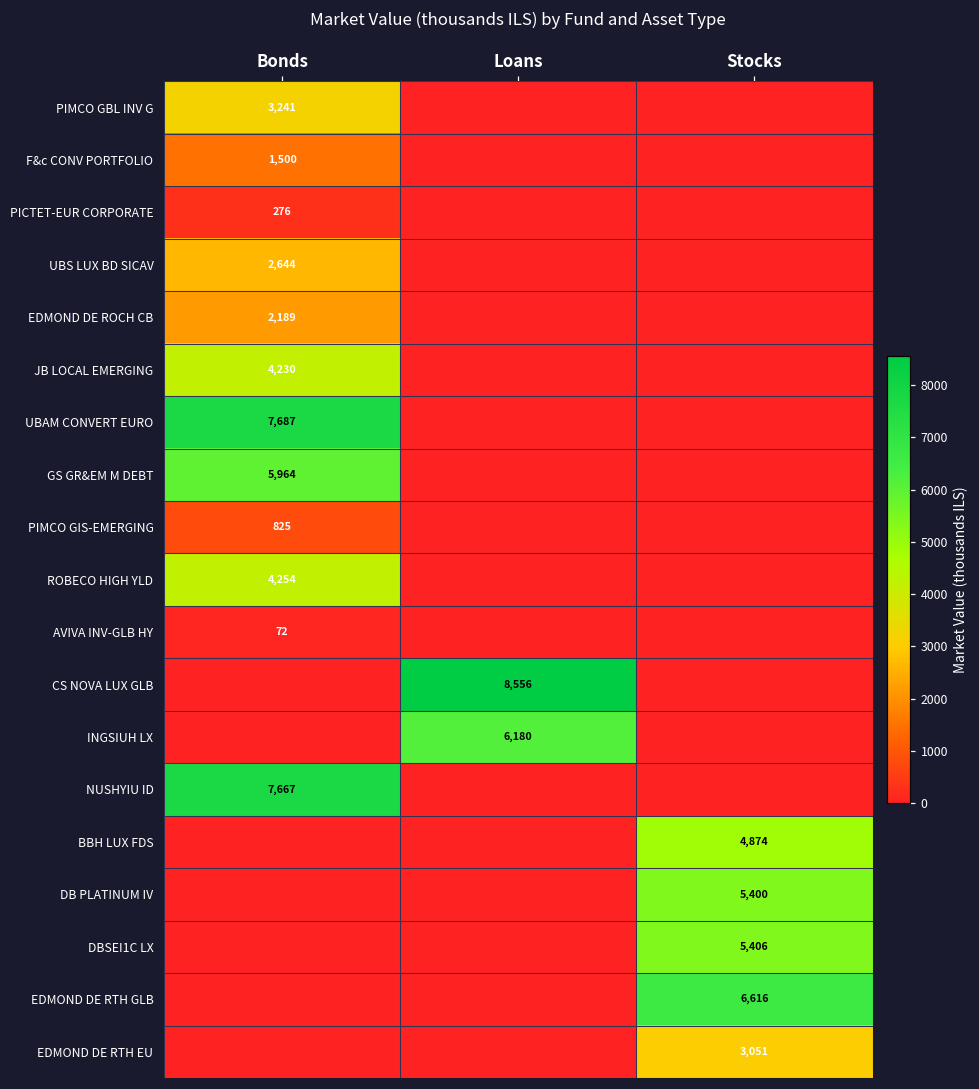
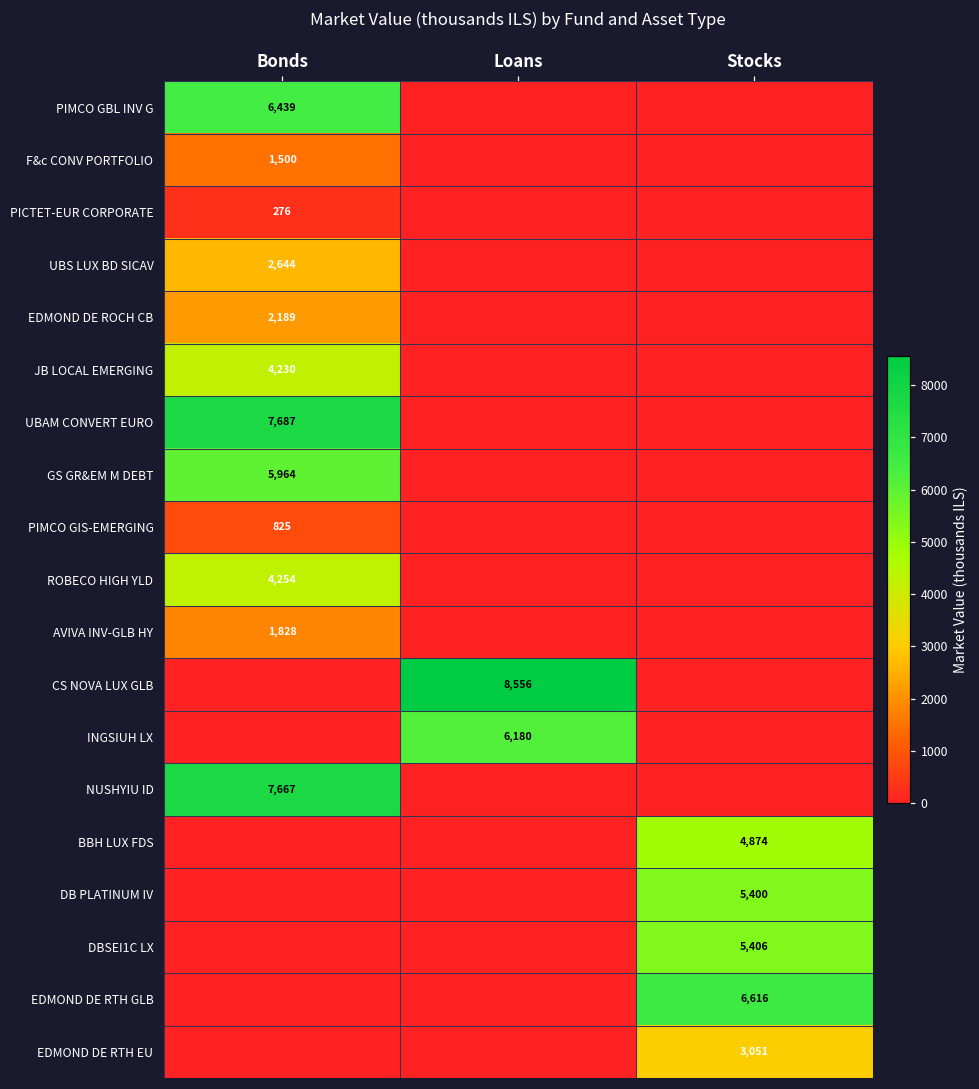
PIMCO GBL INV G, Bonds: 3,241 -> 6,439
AVIVA INV-GLB HY, Bonds: 72 -> 1,828
